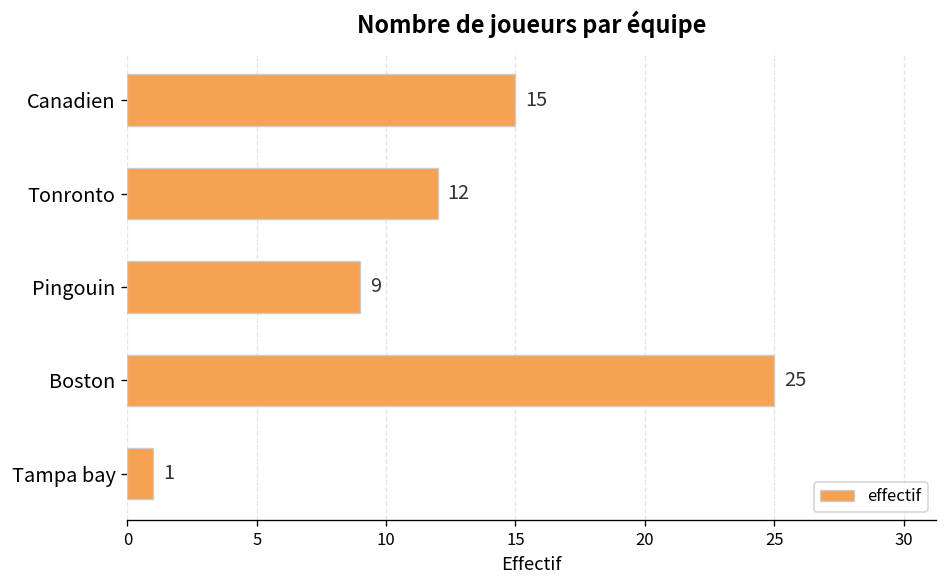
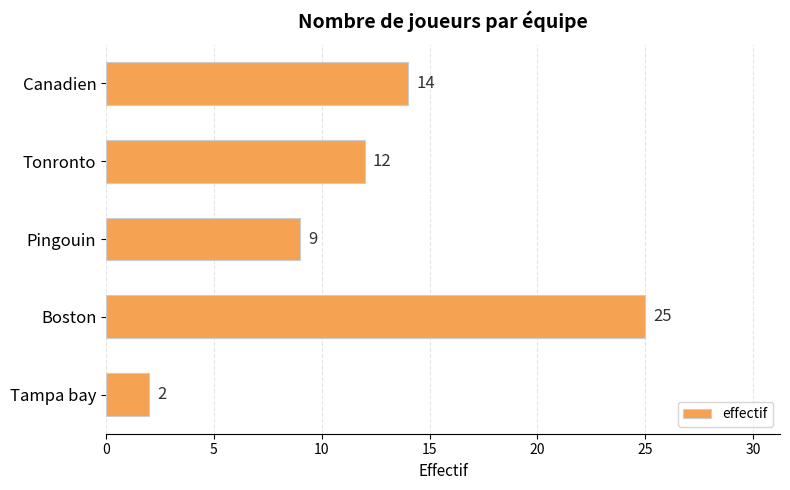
Canadien: 15 -> 14
Tampa bay: 1 -> 2
